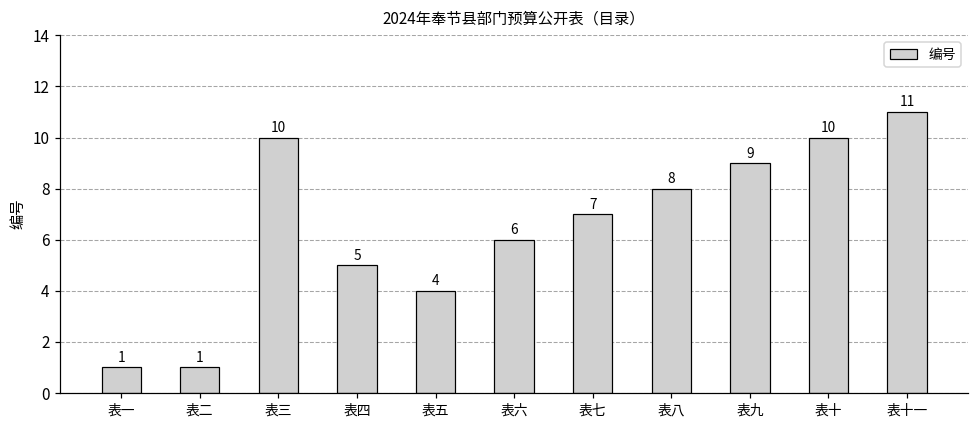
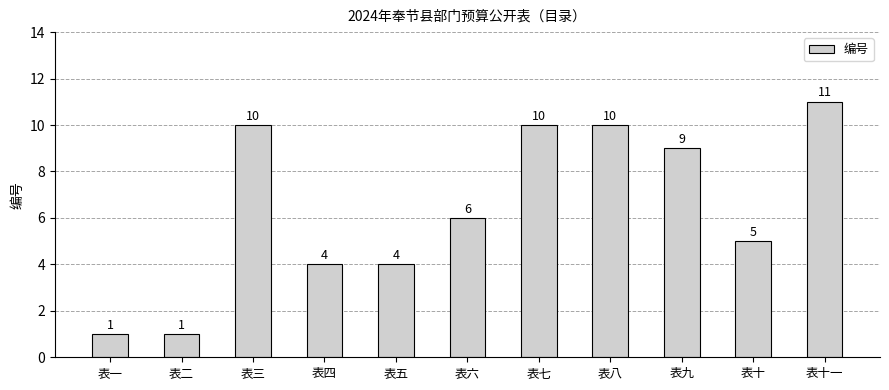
表四: 5 -> 4
表七: 7 -> 10
表八: 8 -> 10
表十: 10 -> 5
